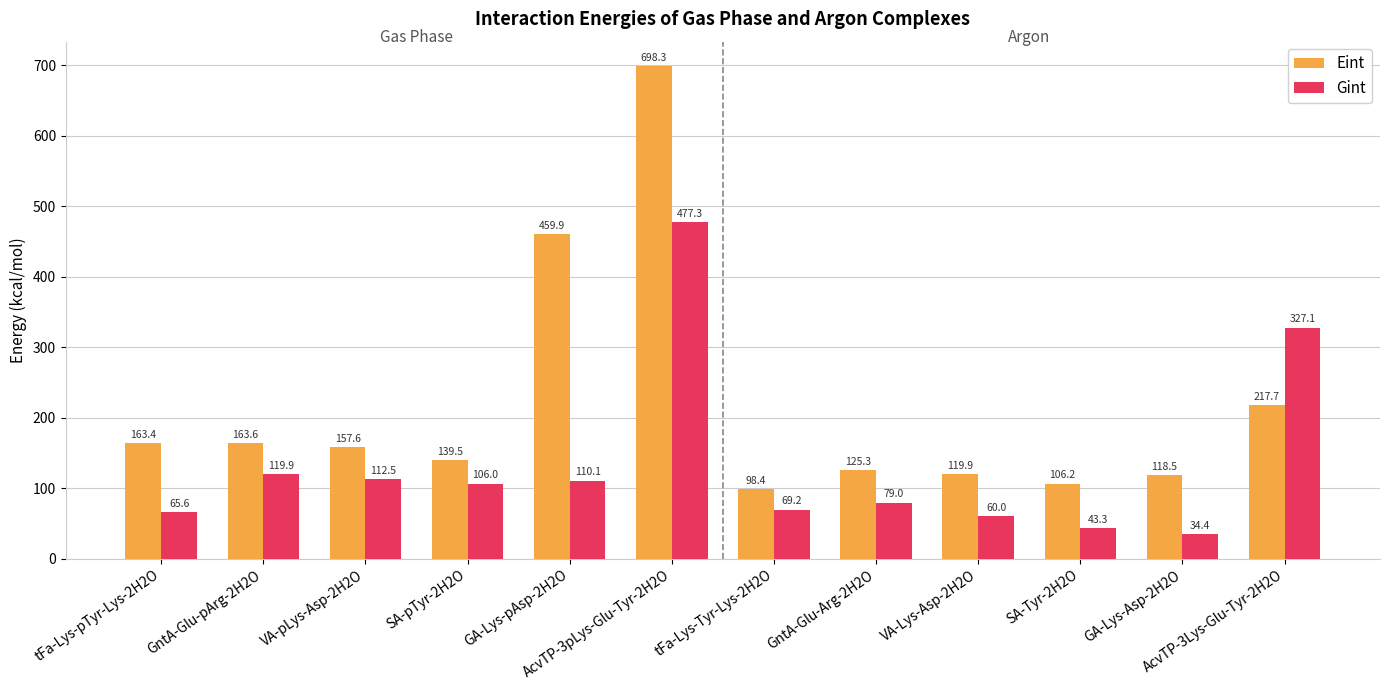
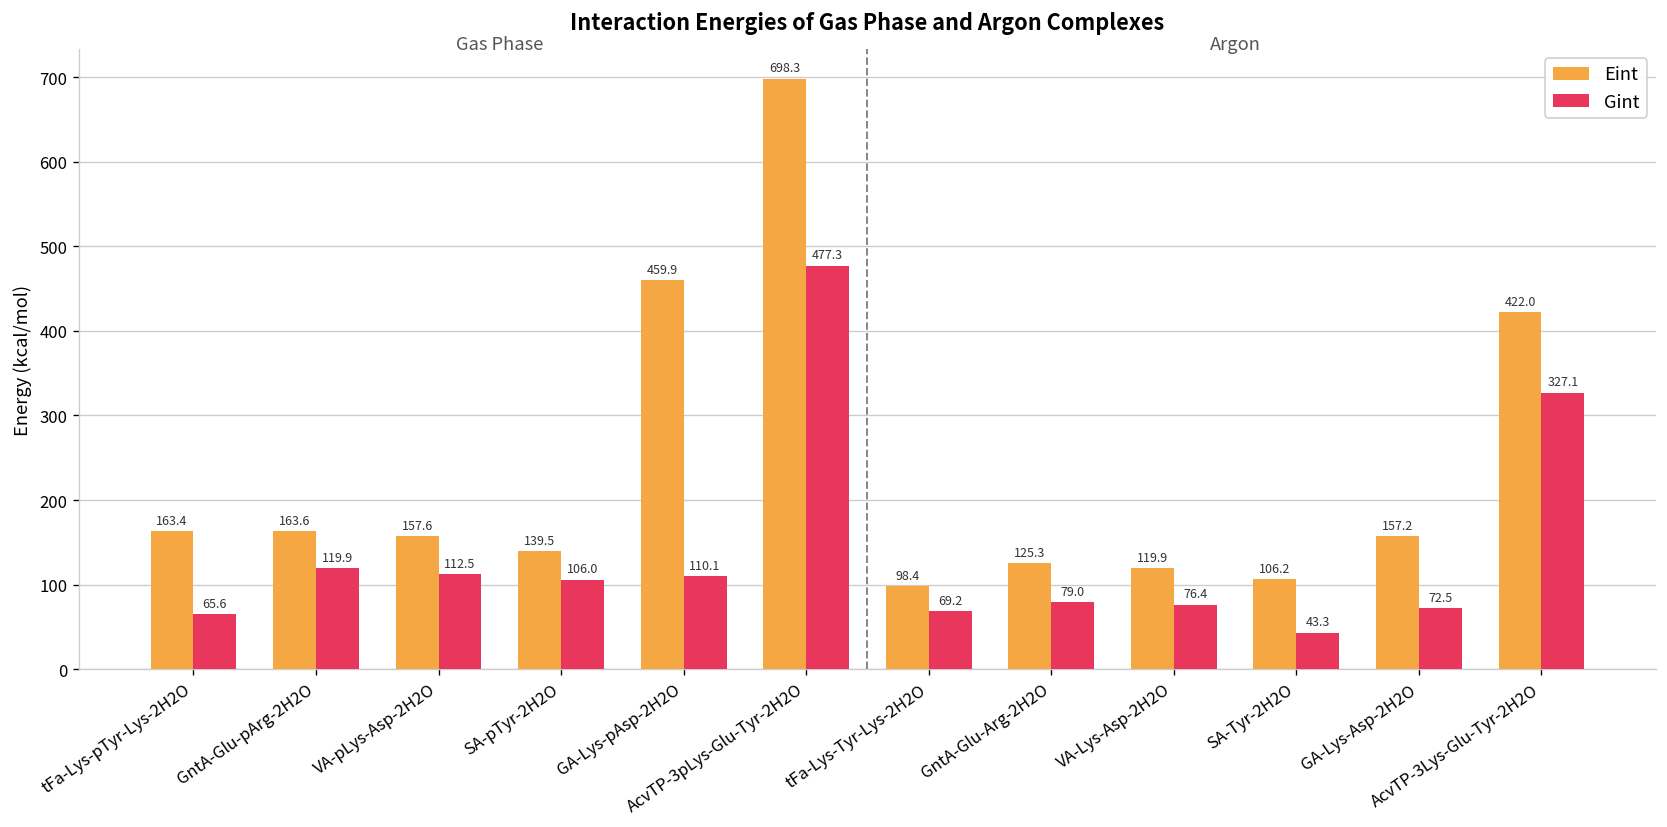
Gint, VA-Lys-Asp-2H2O: 60.0 -> 76.4
Eint, GA-Lys-Asp-2H2O: 118.5 -> 157.2
Gint, GA-Lys-Asp-2H2O: 34.4 -> 72.5
Eint, AcvTP-3Lys-Glu-Tyr-2H2O: 217.7 -> 422.0
